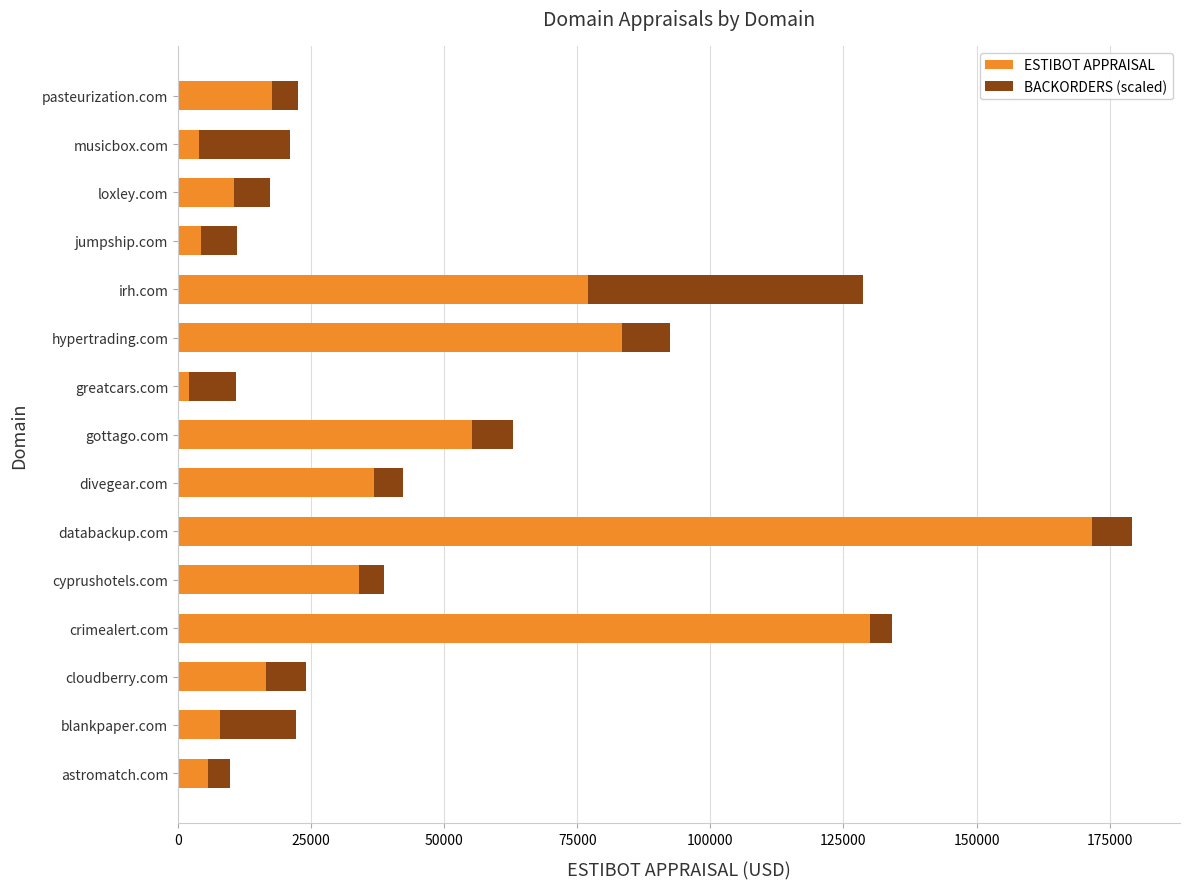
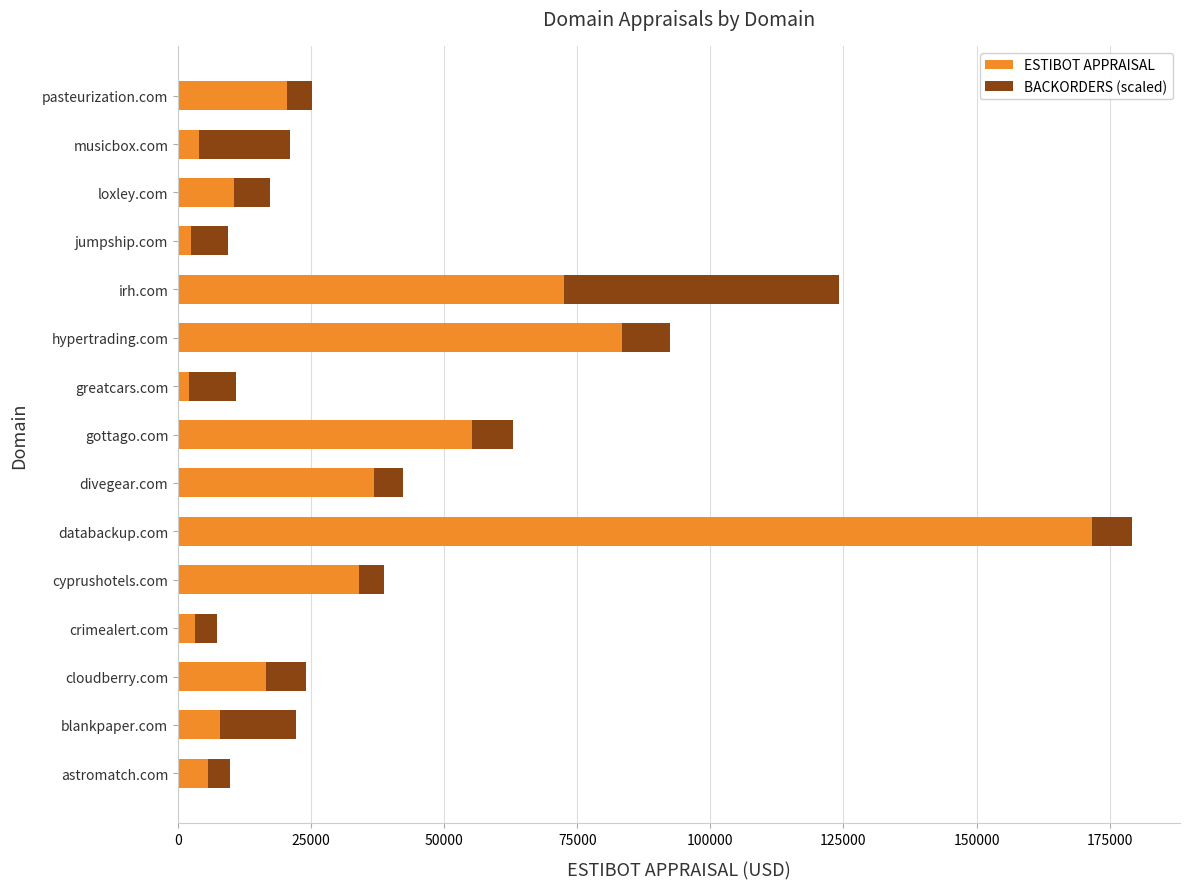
ESTIBOT APPRAISAL, pasteurization.com: 18000 -> 20000
ESTIBOT APPRAISAL, jumpship.com: 4000 -> 2000
ESTIBOT APPRAISAL, irh.com: 77000 -> 73000
ESTIBOT APPRAISAL, crimealert.com: 130000 -> 3000
